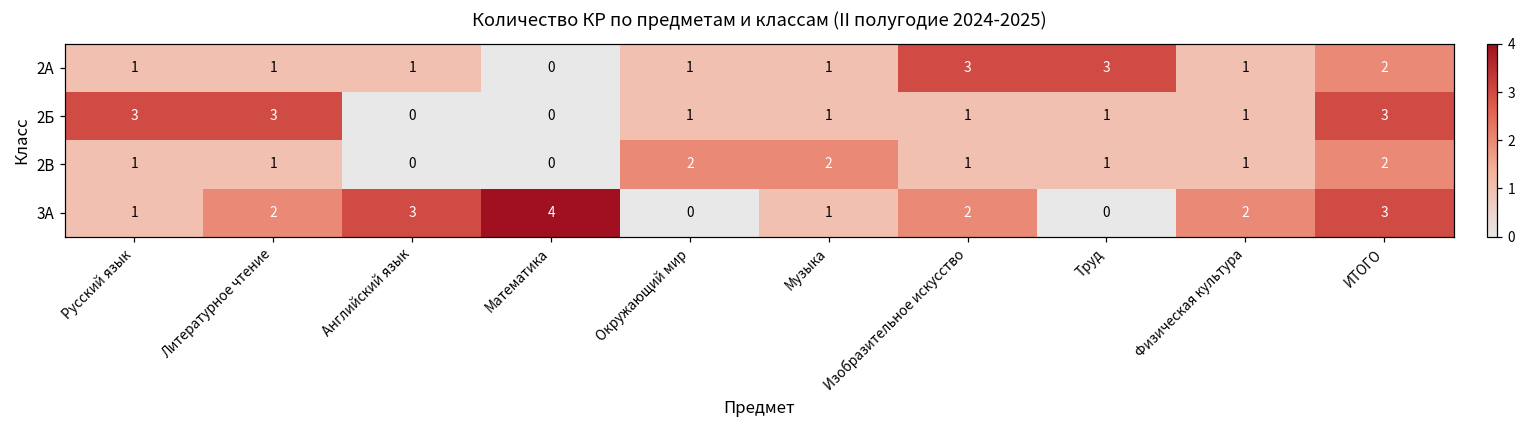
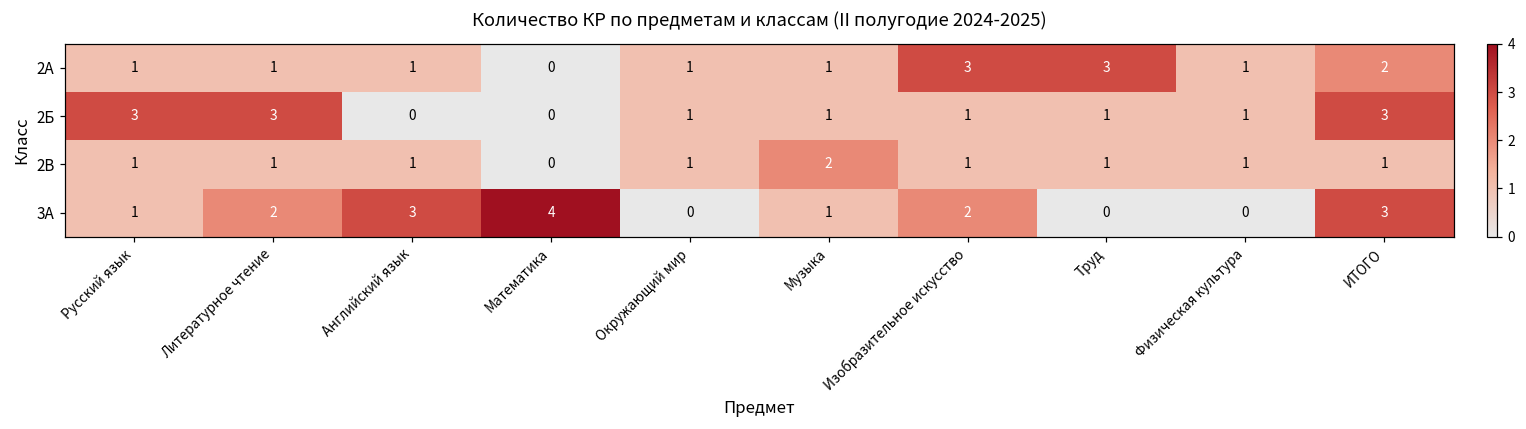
2В, Английский язык: 0 -> 1
2В, Окружающий мир: 2 -> 1
2В, ИТОГО: 2 -> 1
3А, Физическая культура: 2 -> 0
